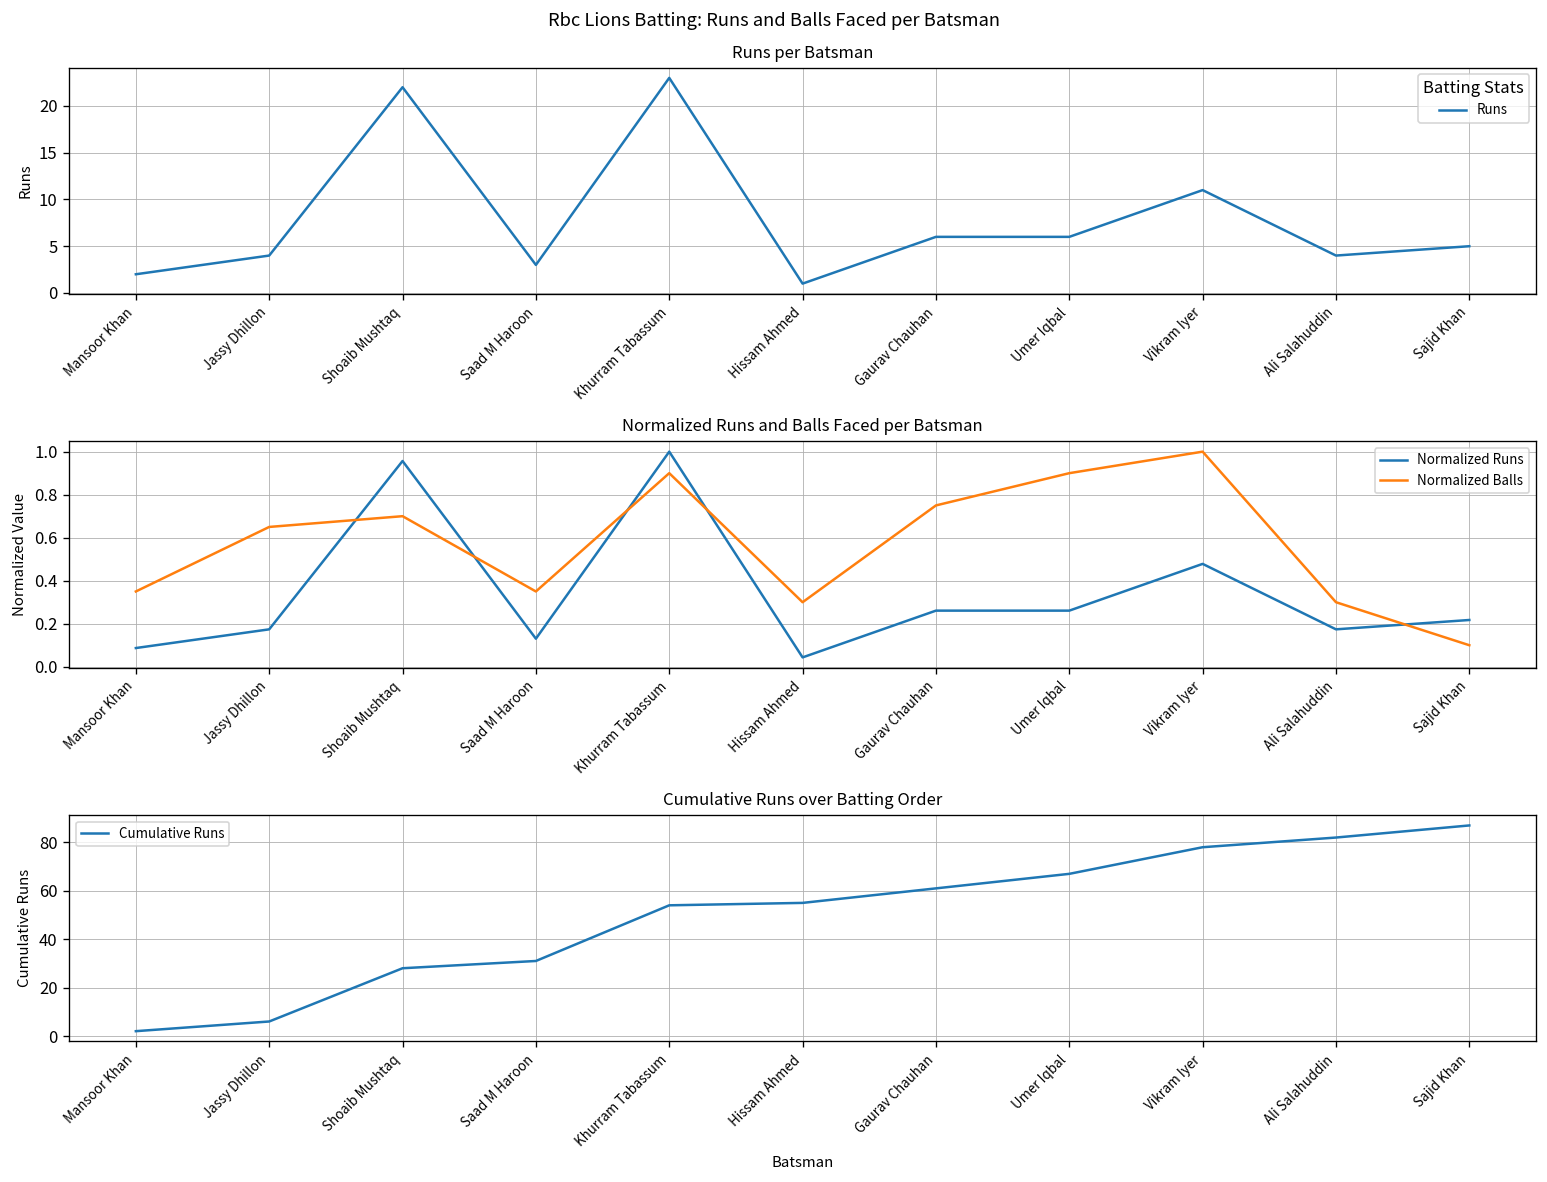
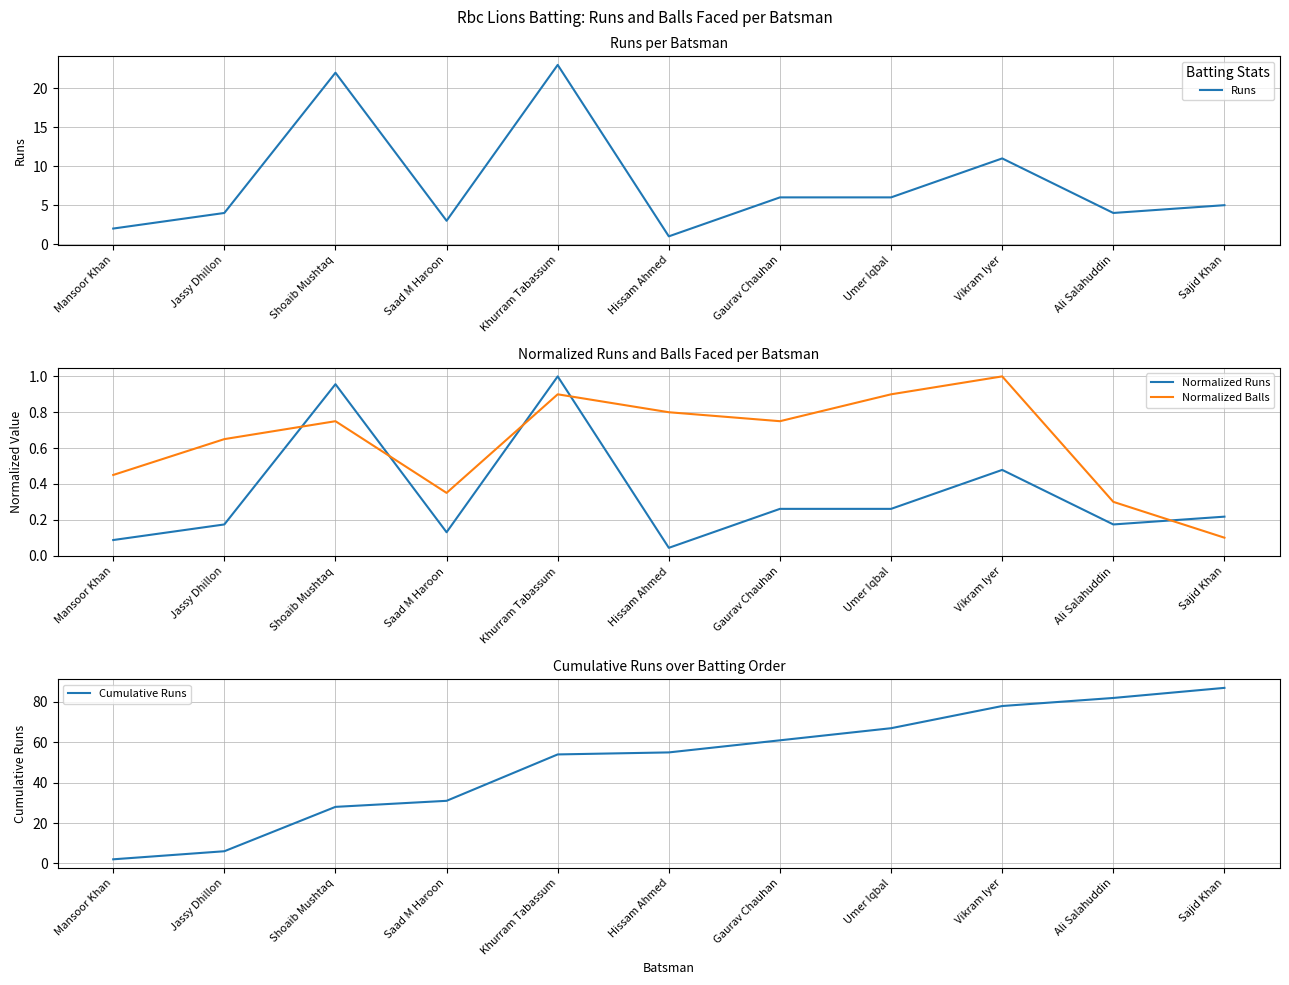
Normalized Runs and Balls Faced per Batsman, Normalized Balls, Mansoor Khan: 0.35 -> 0.45
Normalized Runs and Balls Faced per Batsman, Normalized Balls, Shoaib Mushtaq: 0.70 -> 0.75
Normalized Runs and Balls Faced per Batsman, Normalized Balls, Hissam Ahmed: 0.30 -> 0.80
